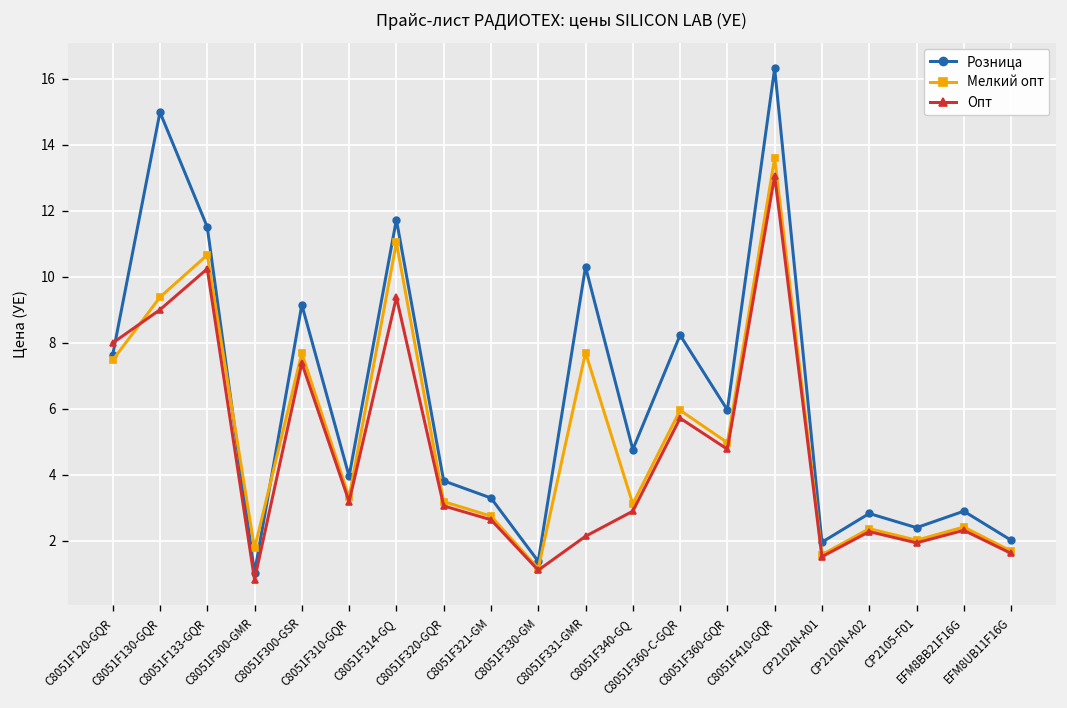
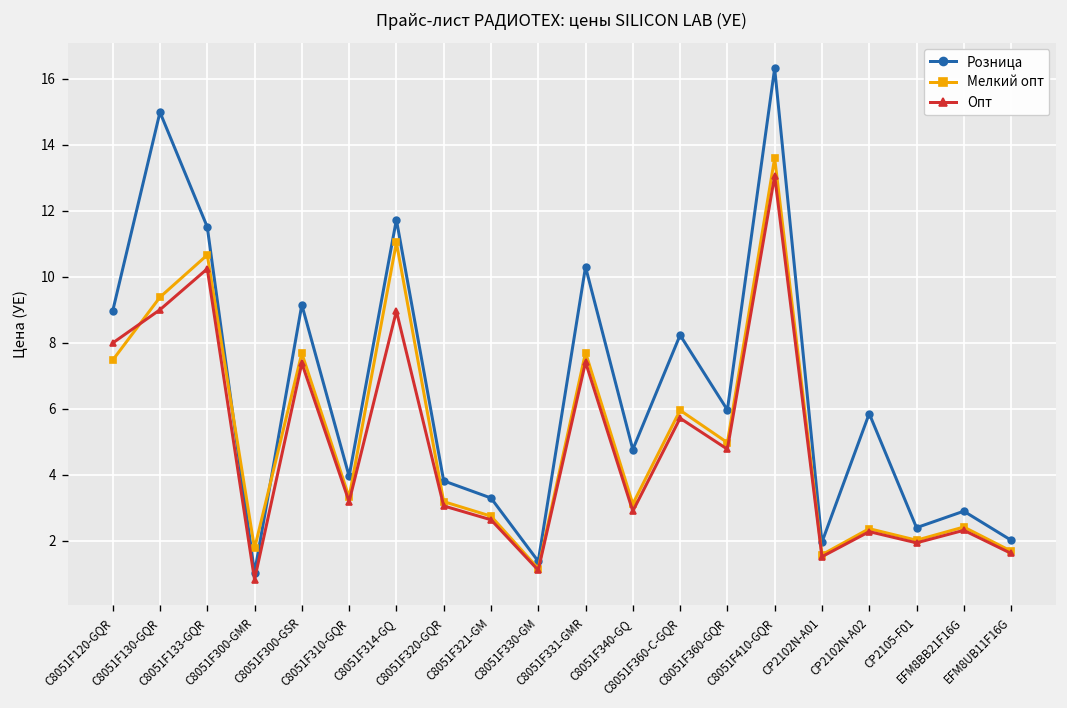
Розница, C8051F120-GQR: 7.6 -> 9.0
Опт, C8051F314-GQ: 9.4 -> 9.0
Опт, C8051F331-GMR: 2.1 -> 7.4
Розница, CP2102N-A02: 2.8 -> 5.9
